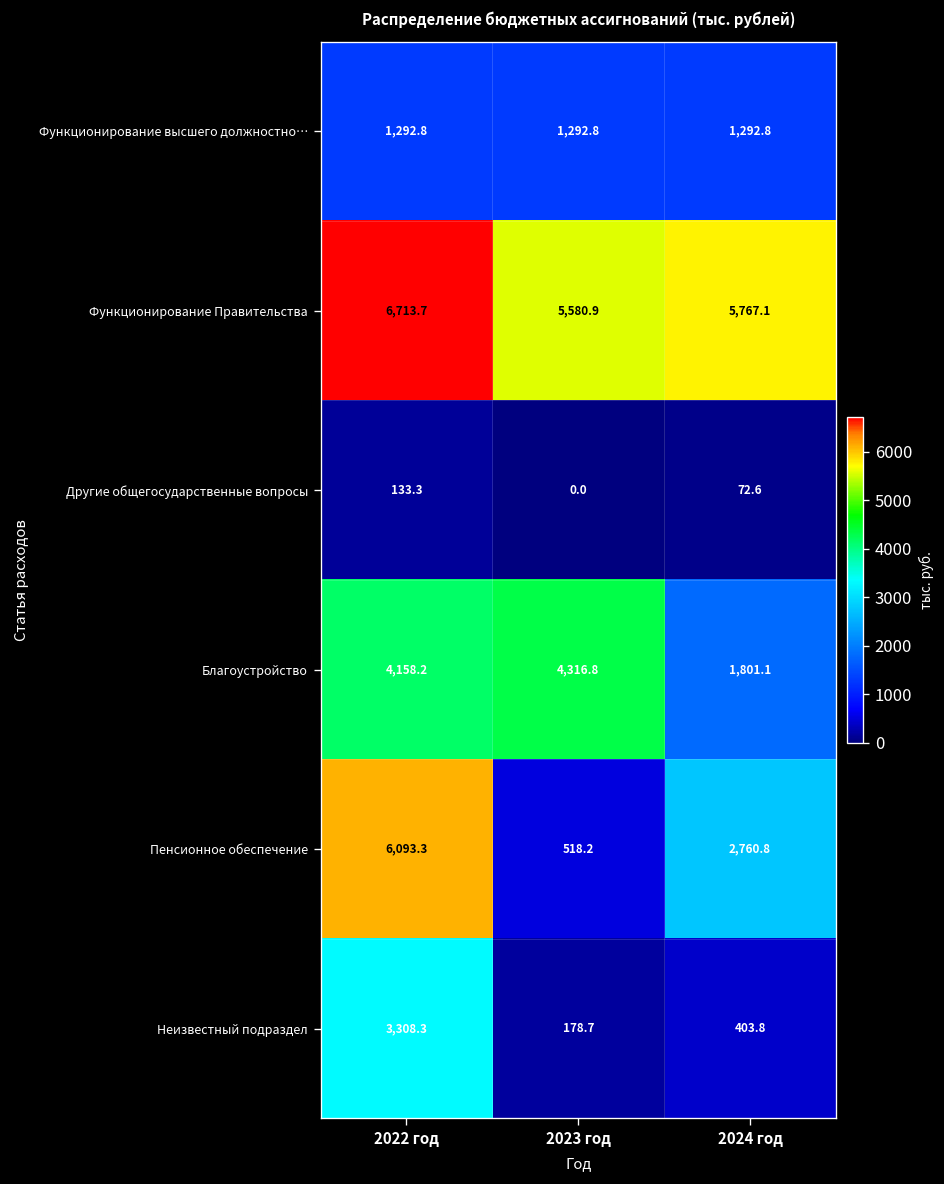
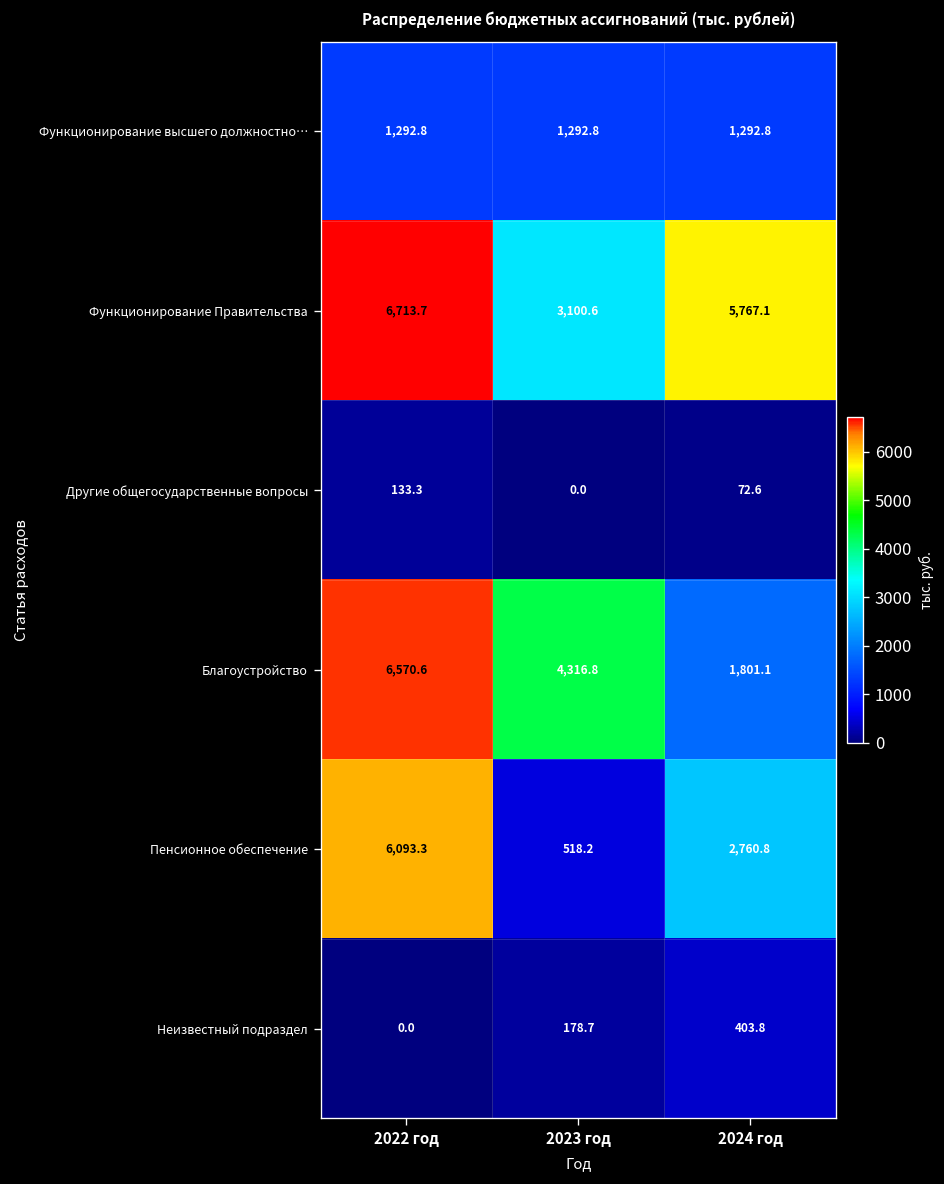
Функционирование Правительства, 2023 год: 5,580.9 -> 3,100.6
Благоустройство, 2022 год: 4,158.2 -> 6,570.6
Неизвестный подраздел, 2022 год: 3,308.3 -> 0.0
